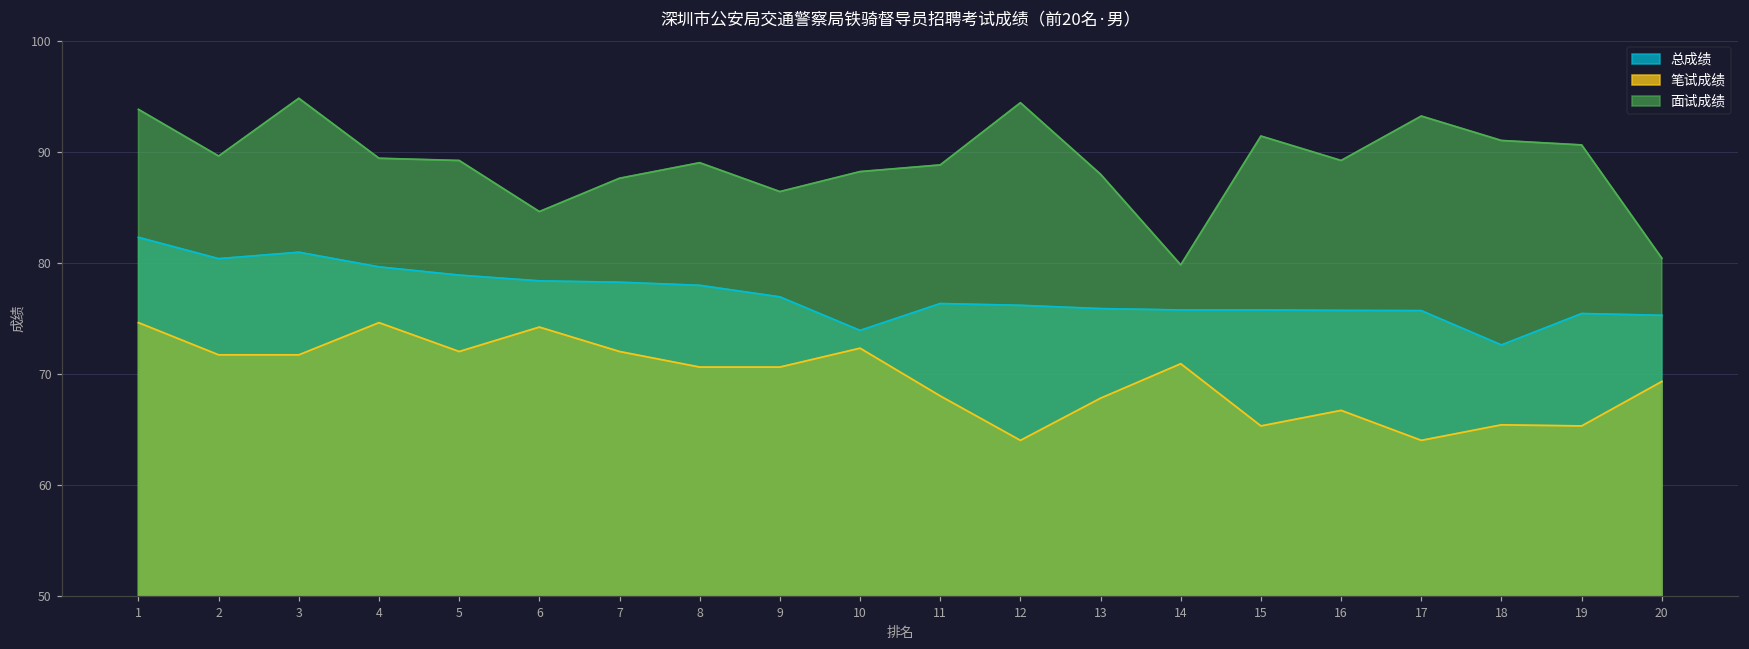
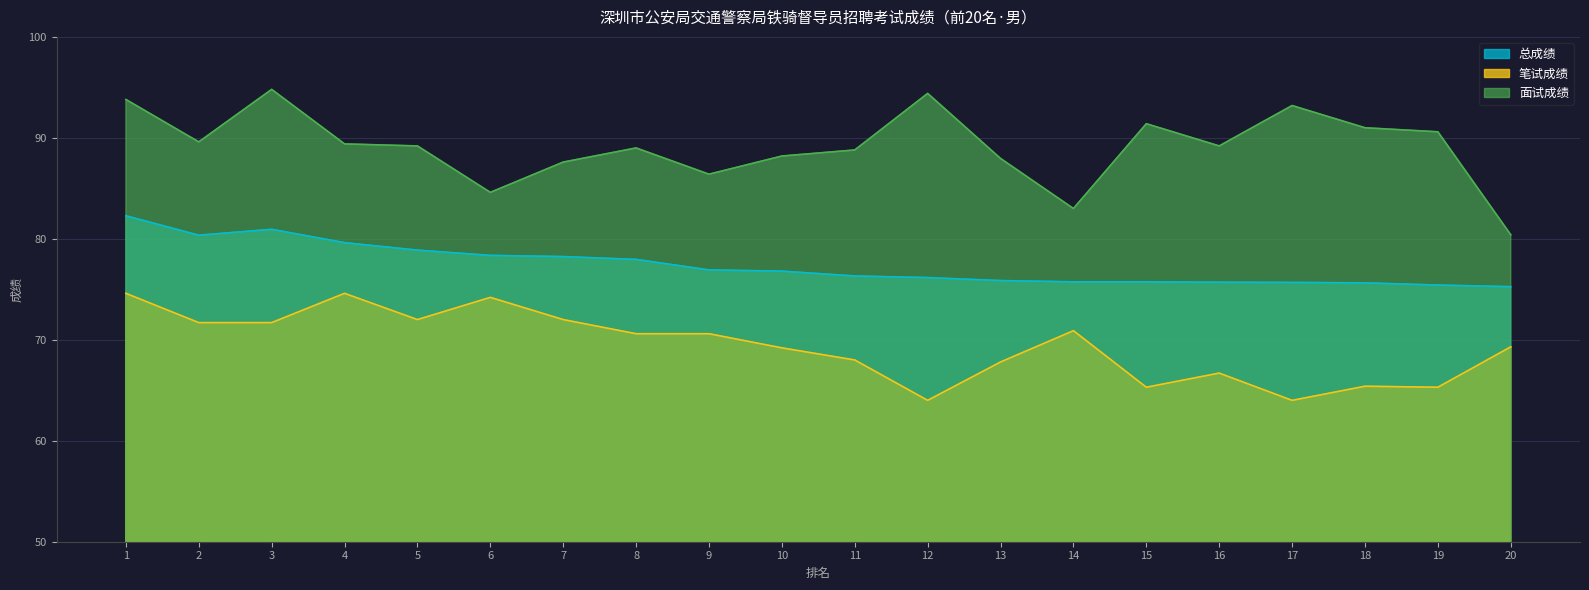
总成绩, 10: 73.9 -> 76.8
笔试成绩, 10: 72.3 -> 69.2
面试成绩, 14: 79.8 -> 83.0
总成绩, 18: 72.6 -> 75.6
